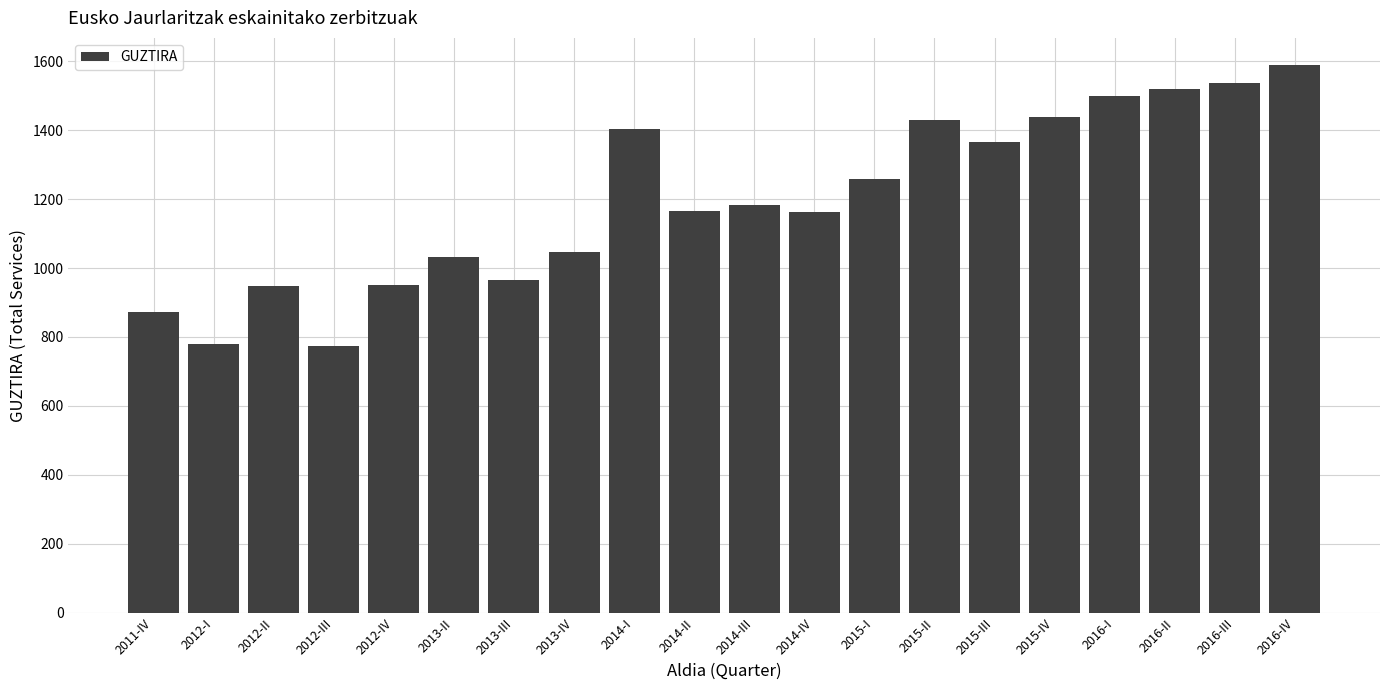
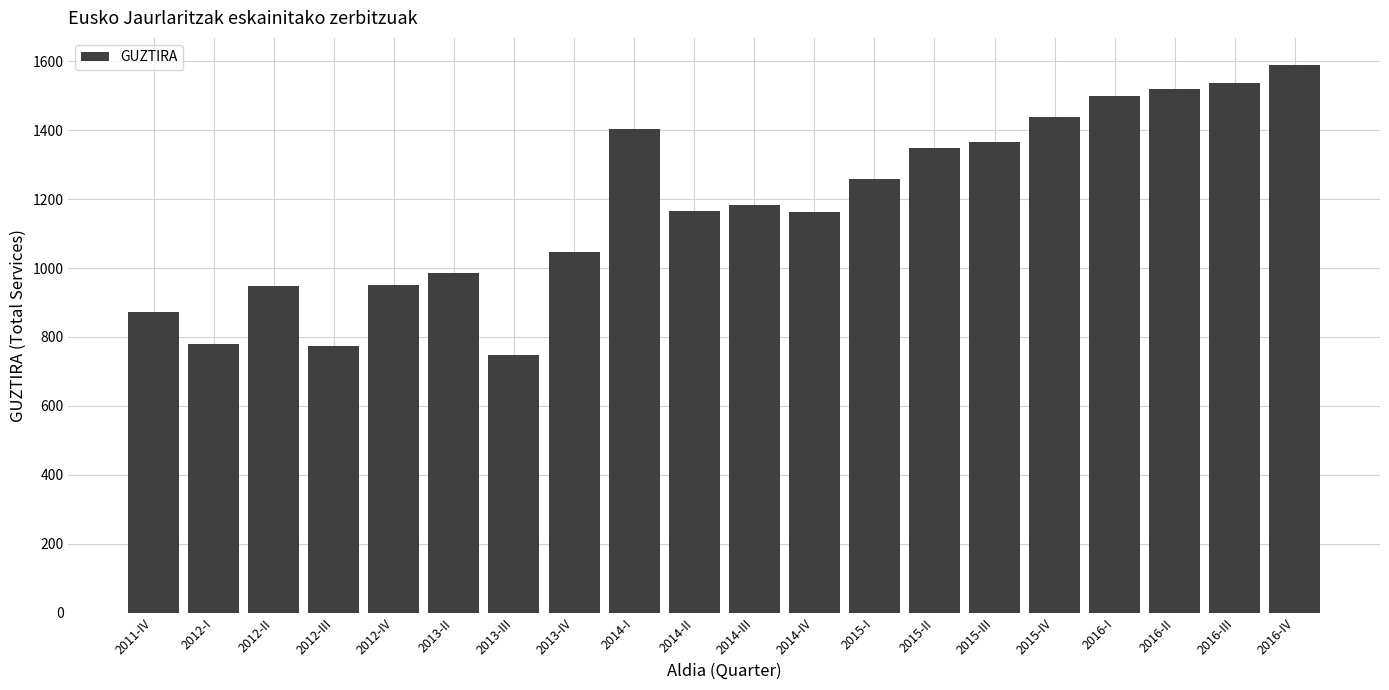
2013-II: 1030 -> 990
2013-III: 970 -> 750
2015-II: 1430 -> 1350
